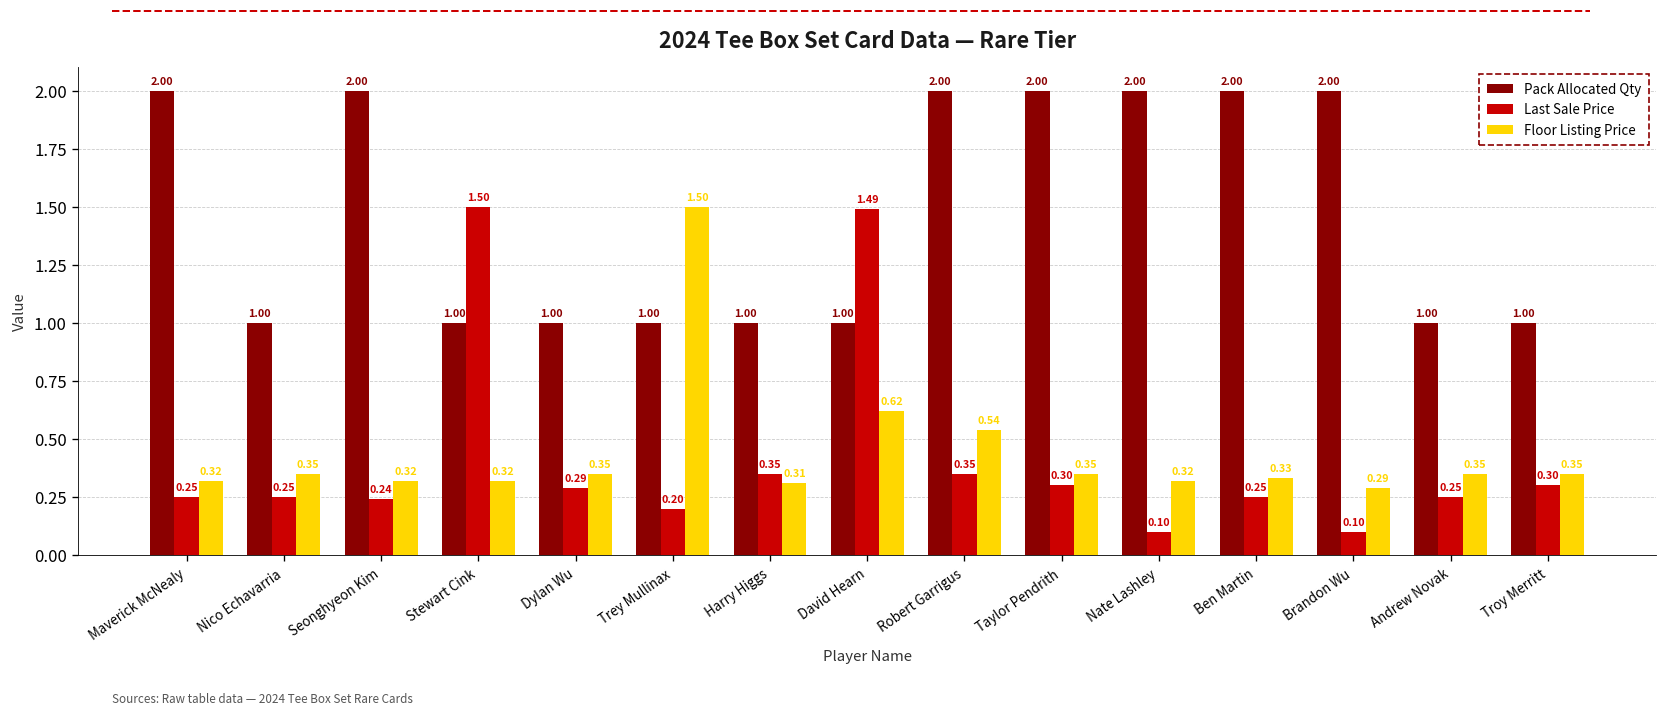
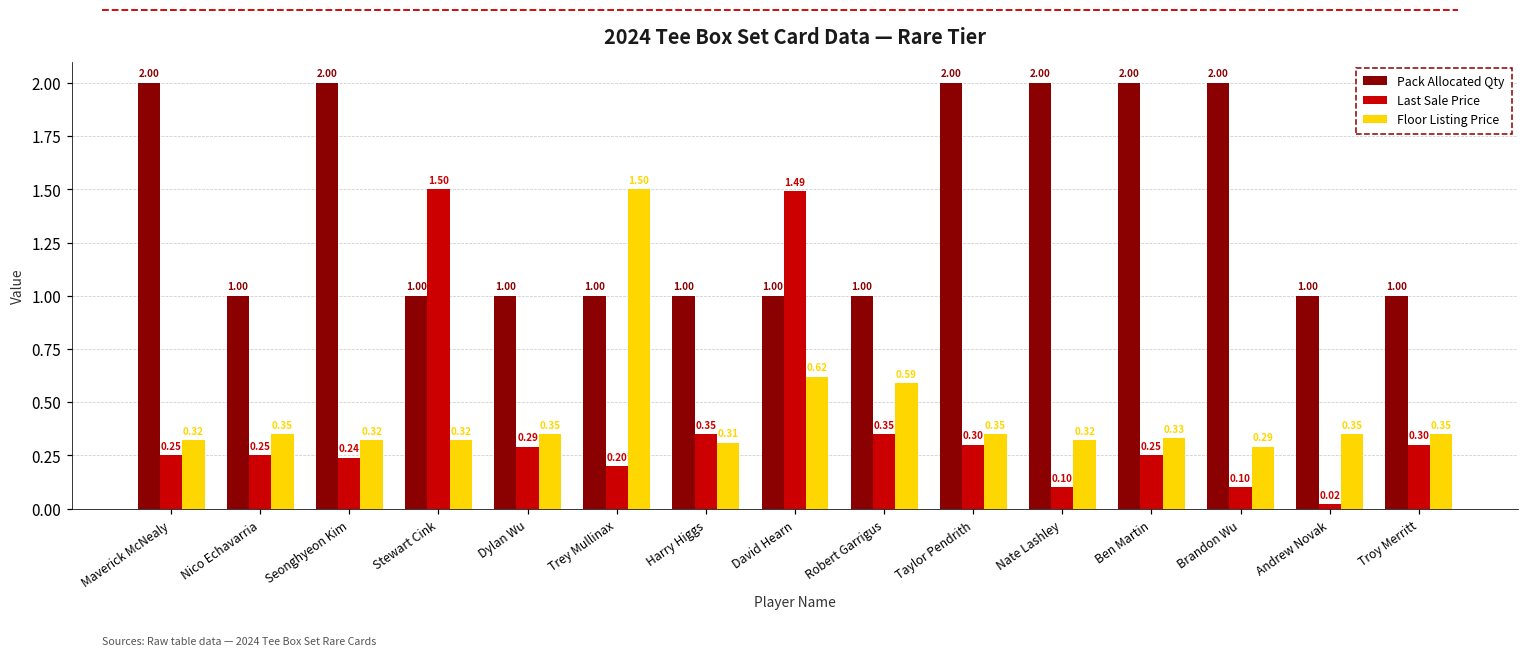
Pack Allocated Qty, Robert Garrigus: 2.00 -> 1.00
Floor Listing Price, Robert Garrigus: 0.54 -> 0.59
Last Sale Price, Andrew Novak: 0.25 -> 0.02
